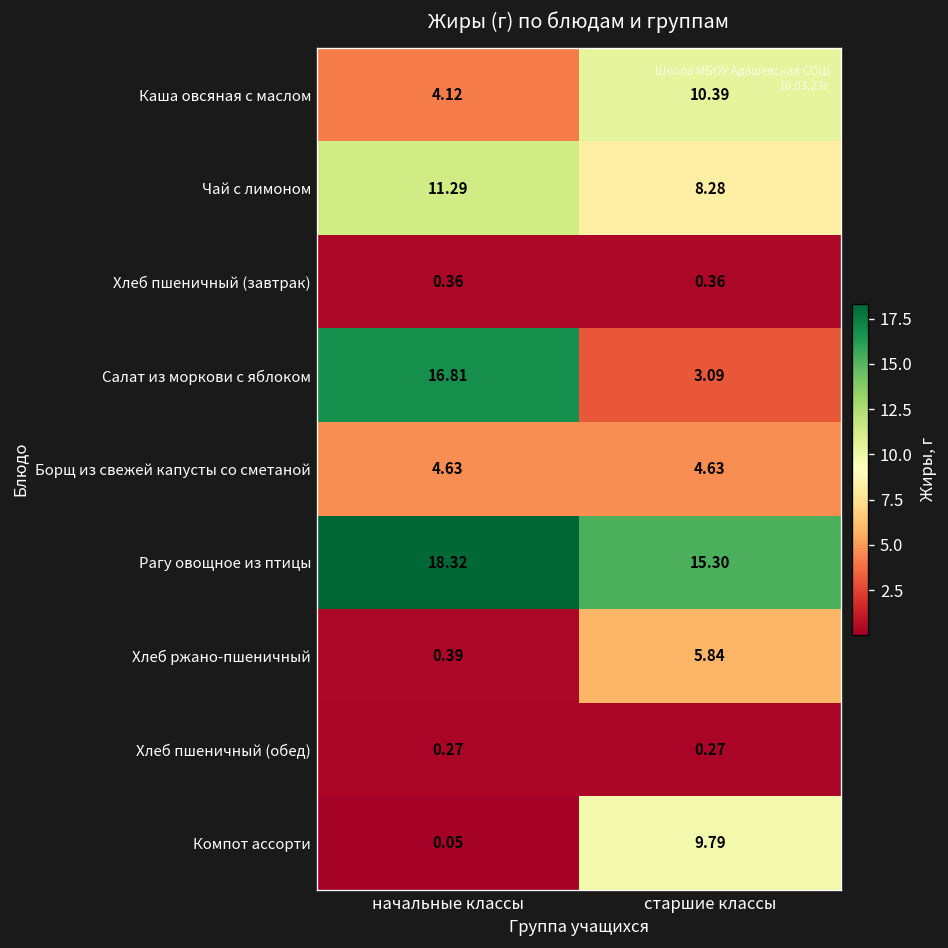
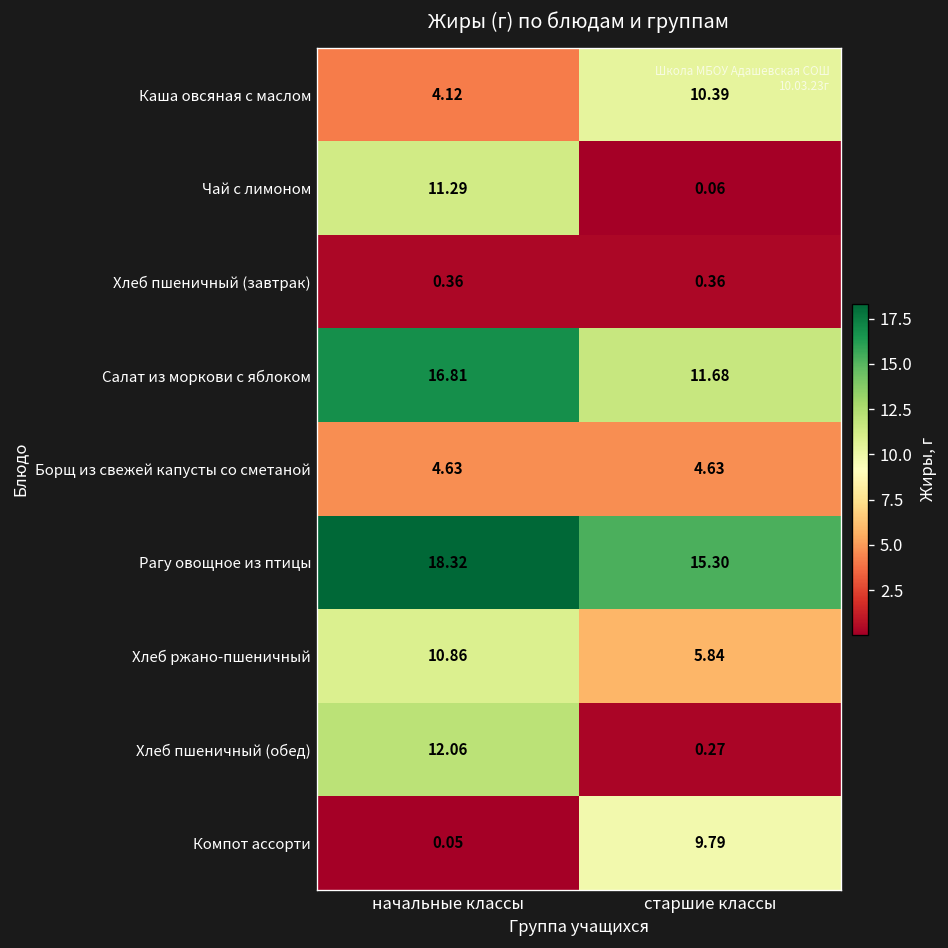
Чай с лимоном, старшие классы: 8.28 -> 0.06
Салат из моркови с яблоком, старшие классы: 3.09 -> 11.68
Хлеб ржано-пшеничный, начальные классы: 0.39 -> 10.86
Хлеб пшеничный (обед), начальные классы: 0.27 -> 12.06
